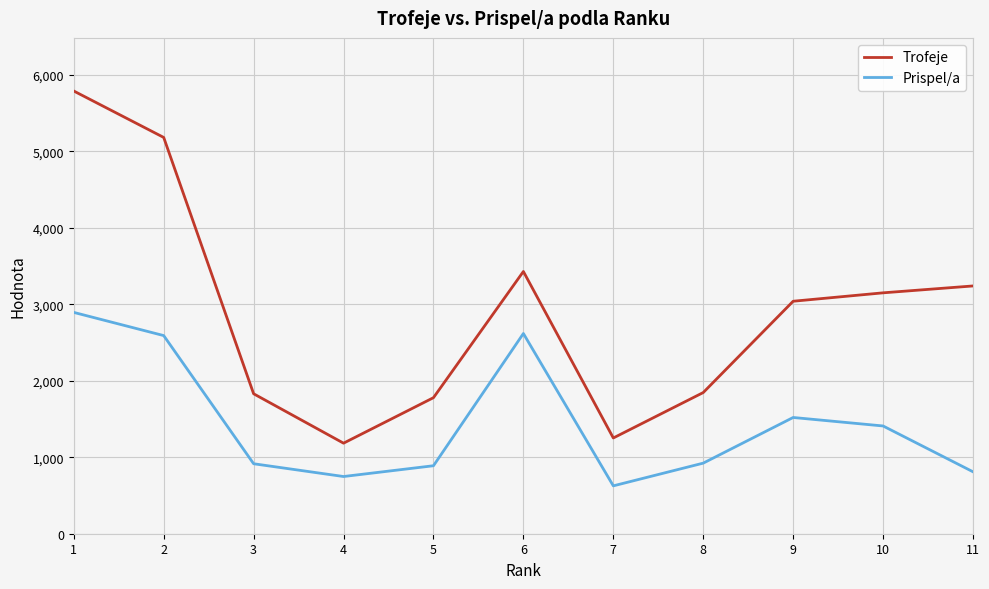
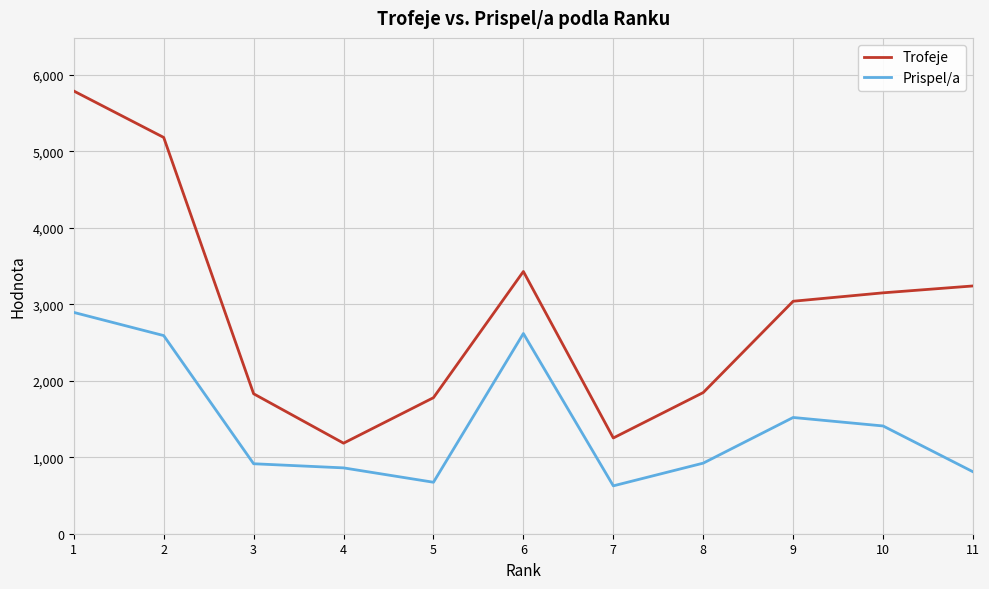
Prispel/a, 4: 700 -> 900
Prispel/a, 5: 900 -> 700
